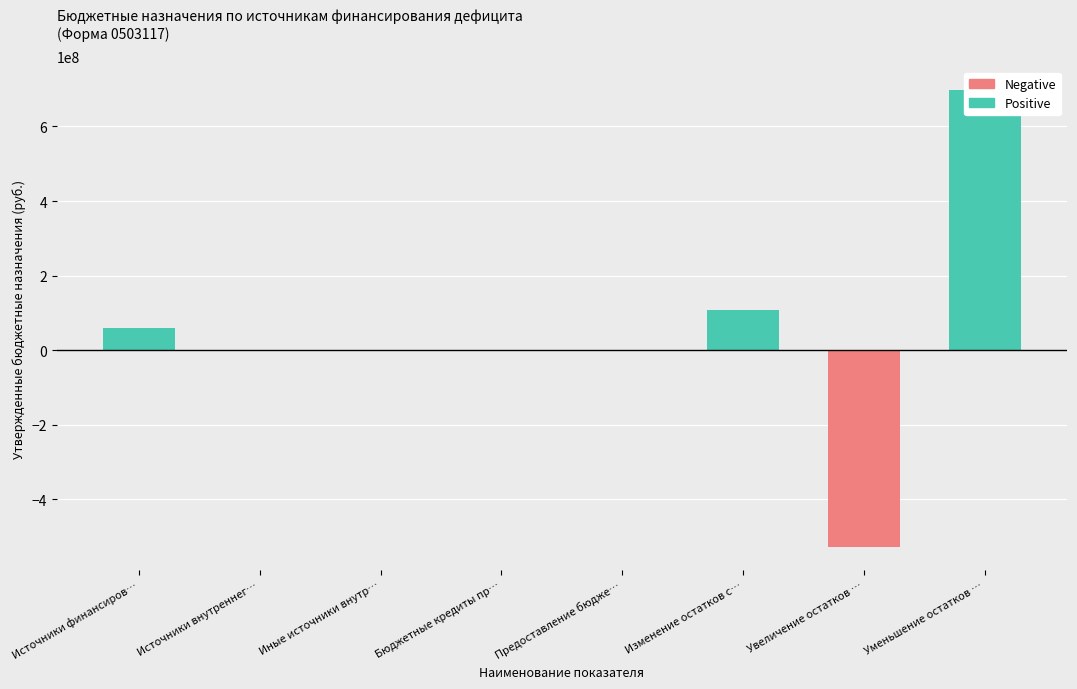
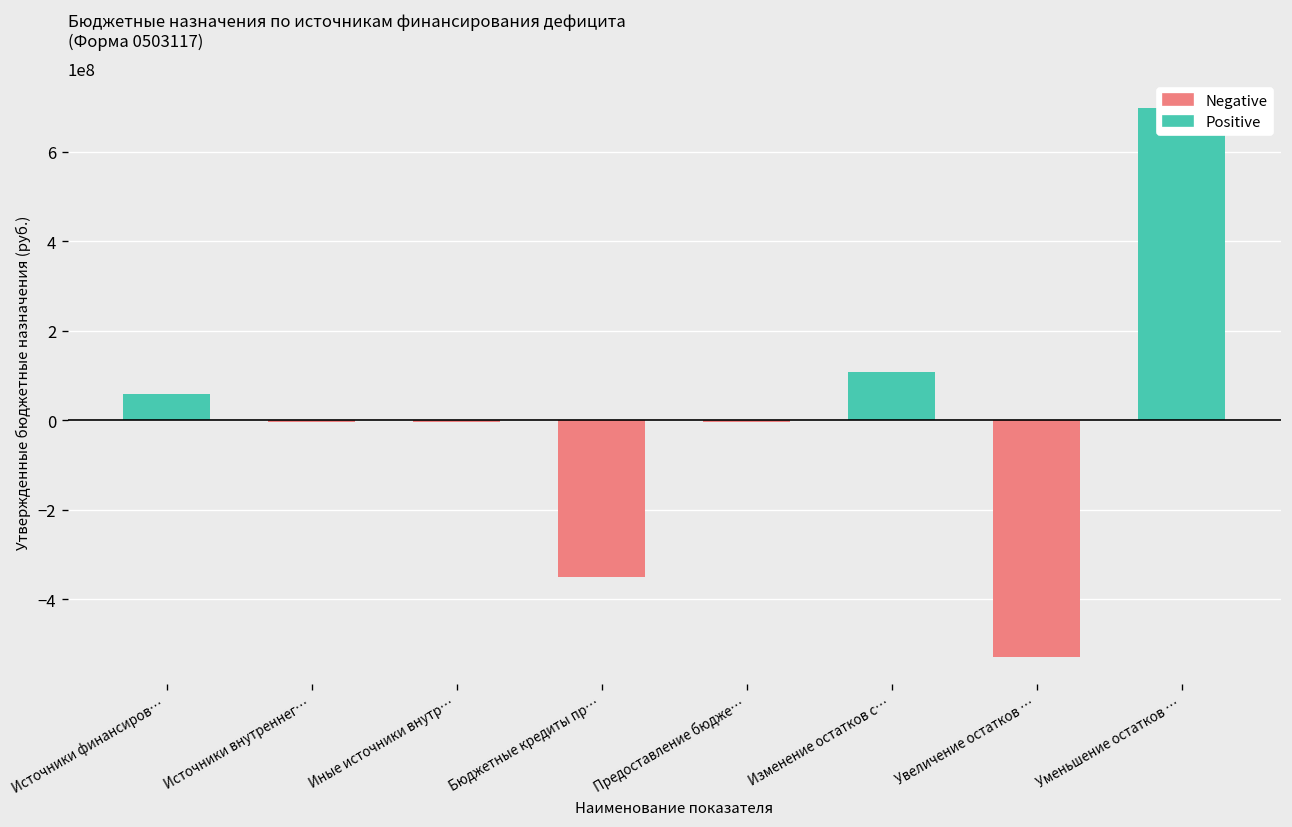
Бюджетные кредиты пр…: 0 -> -350000000
